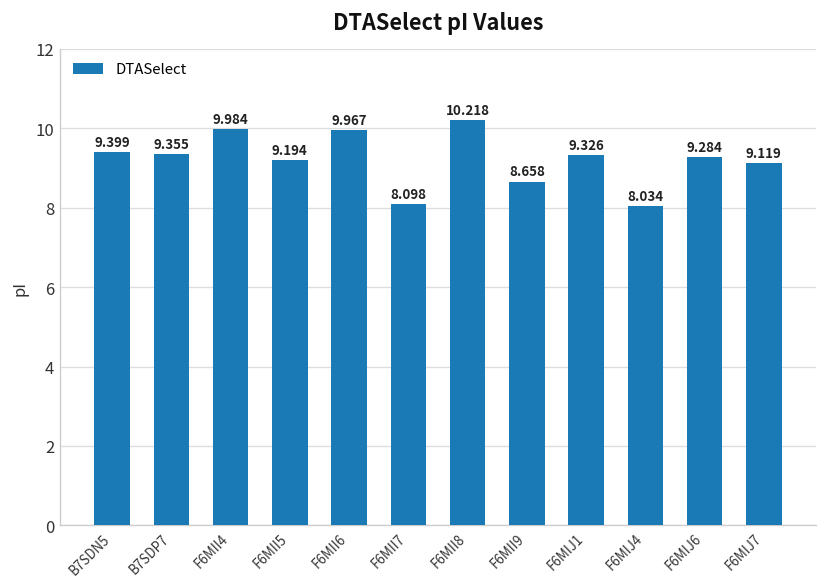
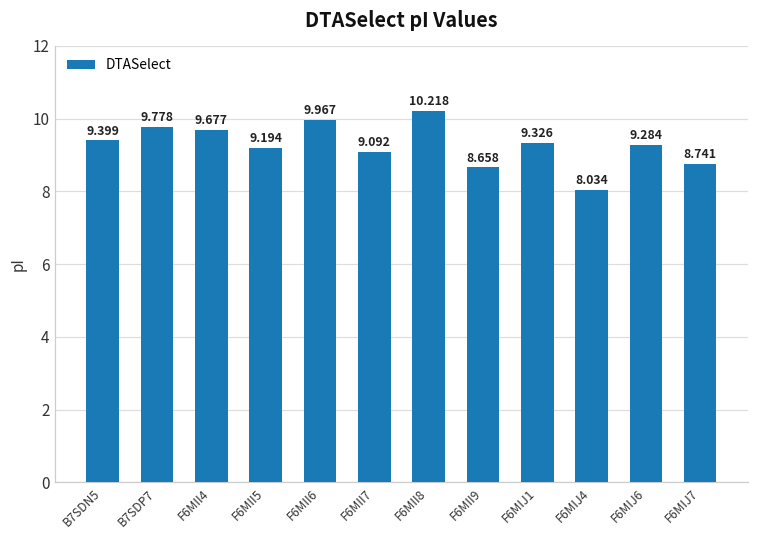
B7SDP7: 9.355 -> 9.778
F6MII4: 9.984 -> 9.677
F6MII7: 8.098 -> 9.092
F6MIJ7: 9.119 -> 8.741
